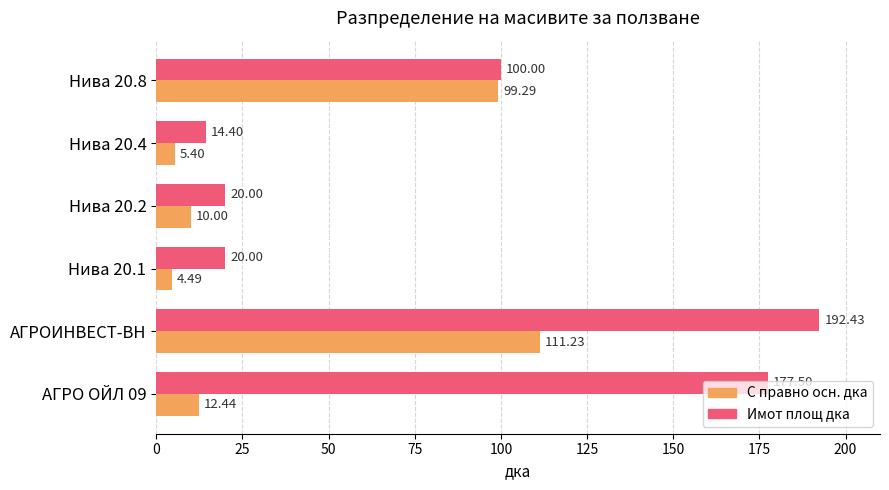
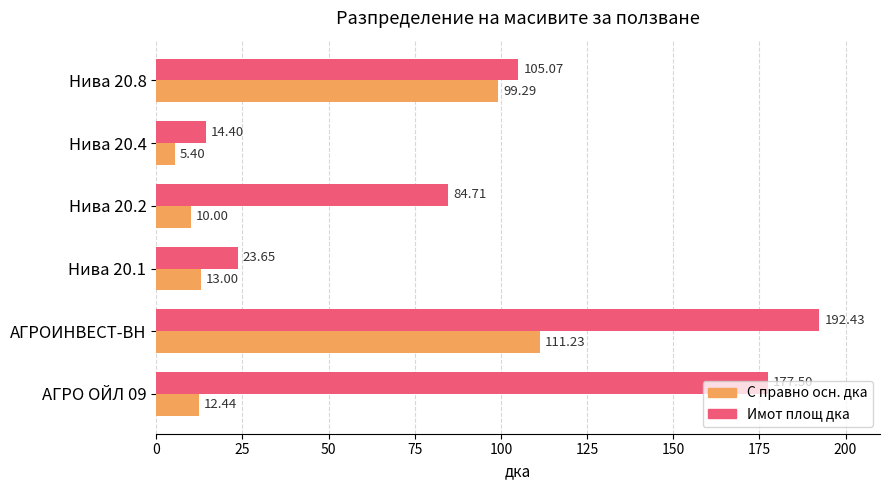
Имот площ дка, Нива 20.8: 100.00 -> 105.07
Имот площ дка, Нива 20.2: 20.00 -> 84.71
Имот площ дка, Нива 20.1: 20.00 -> 23.65
С правно осн. дка, Нива 20.1: 4.49 -> 13.00
